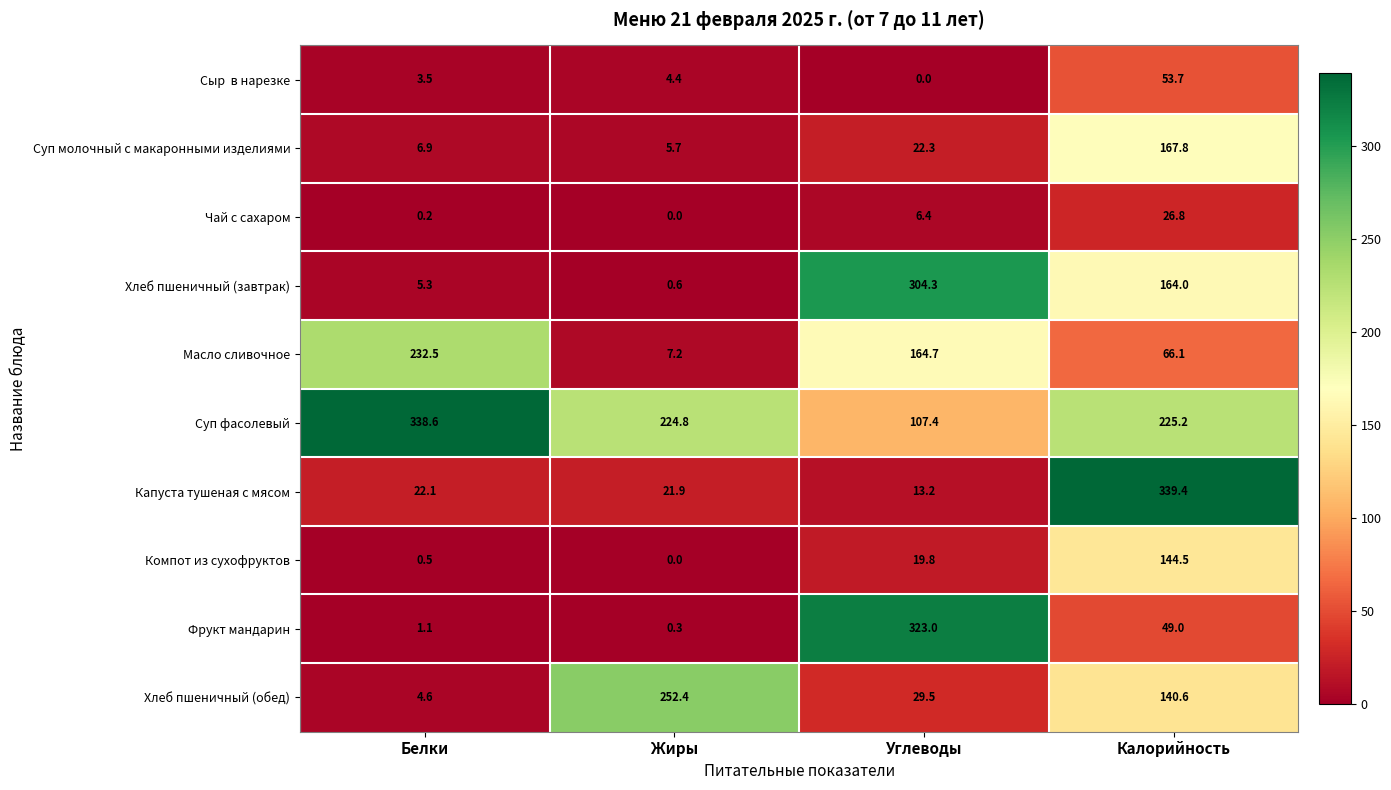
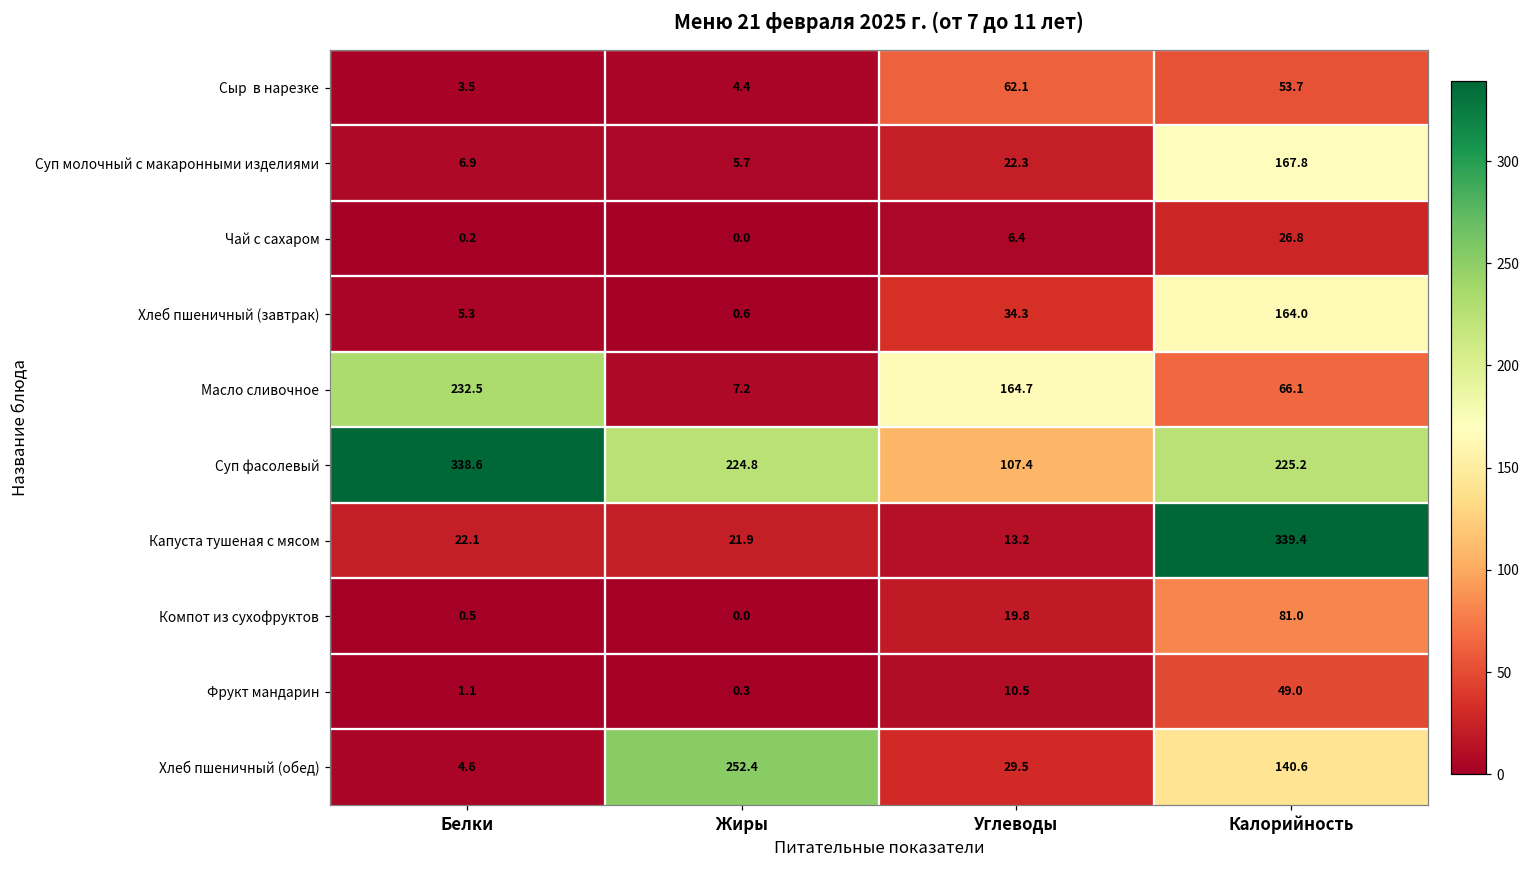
Сыр в нарезке, Углеводы: 0.0 -> 62.1
Хлеб пшеничный (завтрак), Углеводы: 304.3 -> 34.3
Компот из сухофруктов, Калорийность: 144.5 -> 81.0
Фрукт мандарин, Углеводы: 323.0 -> 10.5
